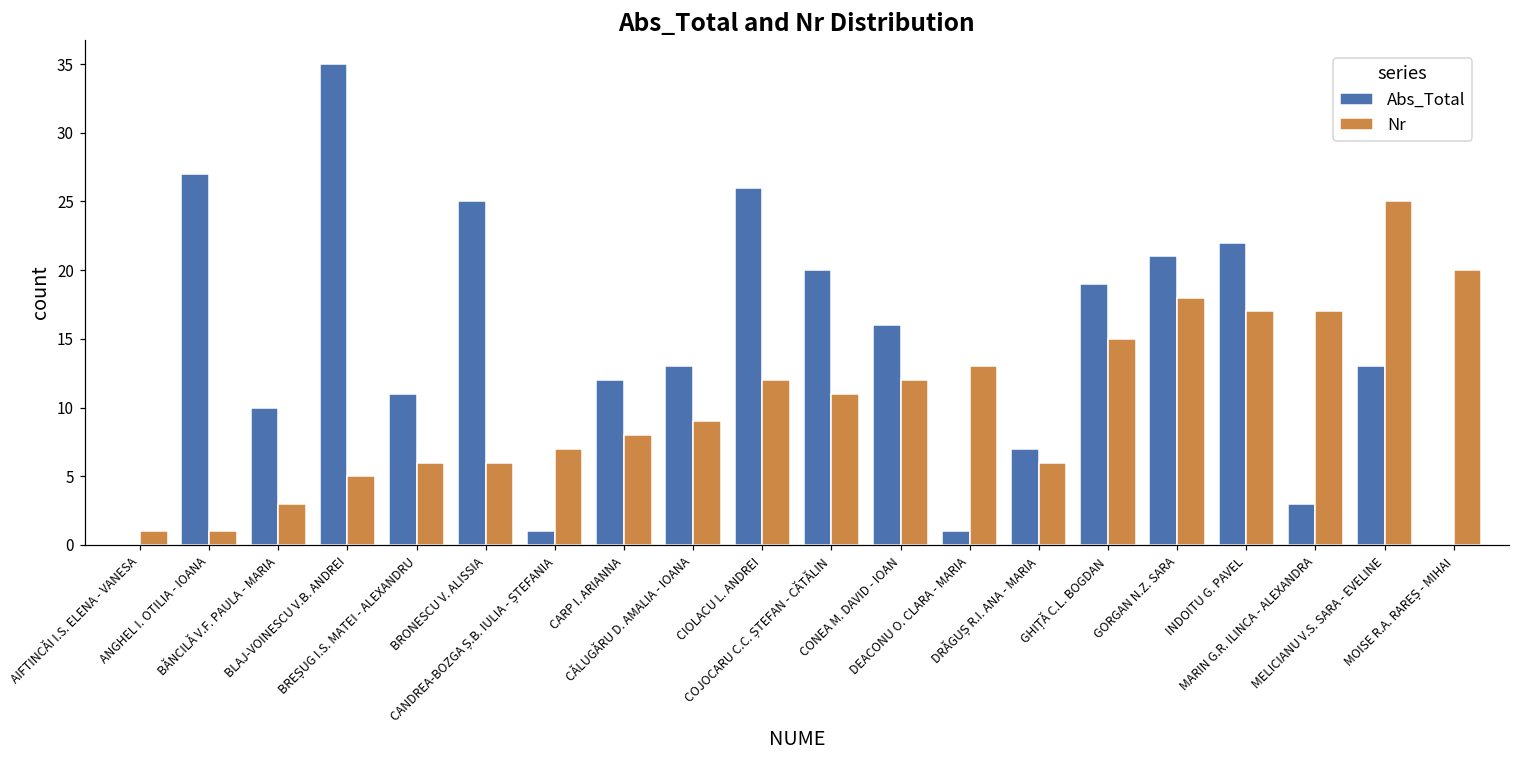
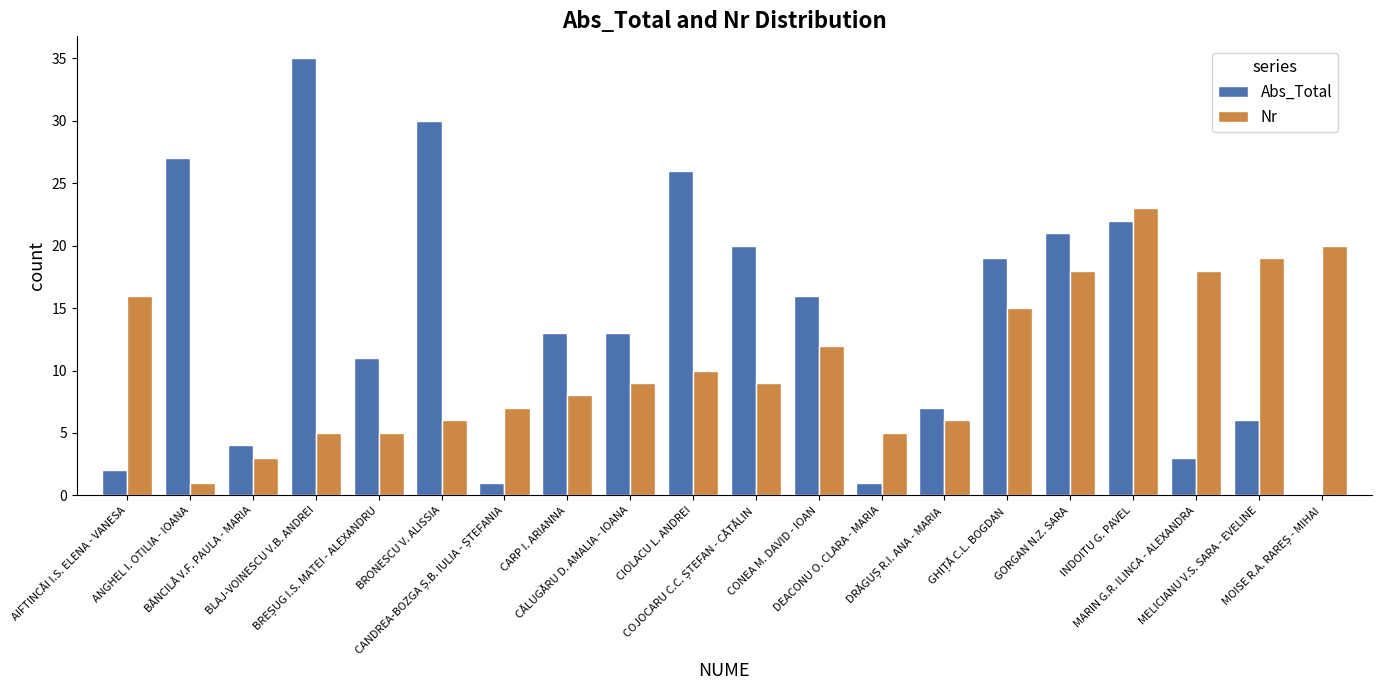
Abs_Total, AIFTINCĂI I.S. ELENA - VANESA: 0 -> 2
Nr, AIFTINCĂI I.S. ELENA - VANESA: 1 -> 16
Abs_Total, BĂNCILĂ V.F. PAULA - MARIA: 10 -> 4
Nr, BREȘUG I.S. MATEI - ALEXANDRU: 6 -> 5
Abs_Total, BRONESCU V. ALISSIA: 25 -> 30
Abs_Total, CARP I. ARIANNA: 12 -> 13
Nr, CIOLACU L. ANDREI: 12 -> 10
Nr, COJOCARU C.C. ȘTEFAN - CĂTĂLIN: 11 -> 9
Nr, DEACONU O. CLARA - MARIA: 13 -> 5
Nr, INDOITU G. PAVEL: 17 -> 23
Nr, MARIN G.R. ILINCA - ALEXANDRA: 17 -> 18
Abs_Total, MELICIANU V.S. SARA - EVELINE: 13 -> 6
Nr, MELICIANU V.S. SARA - EVELINE: 25 -> 19
